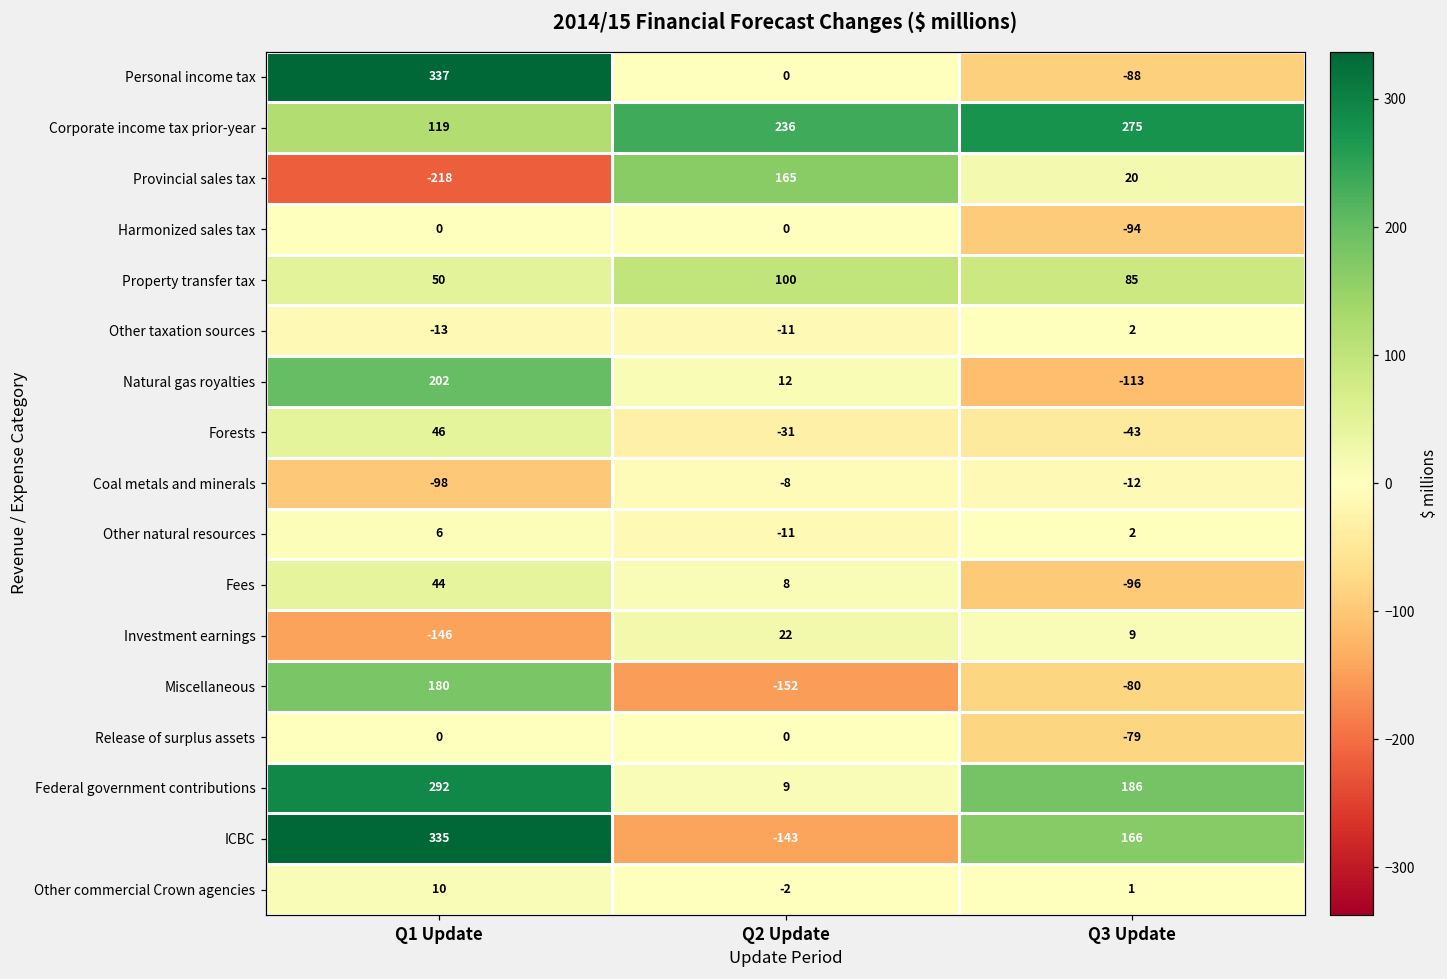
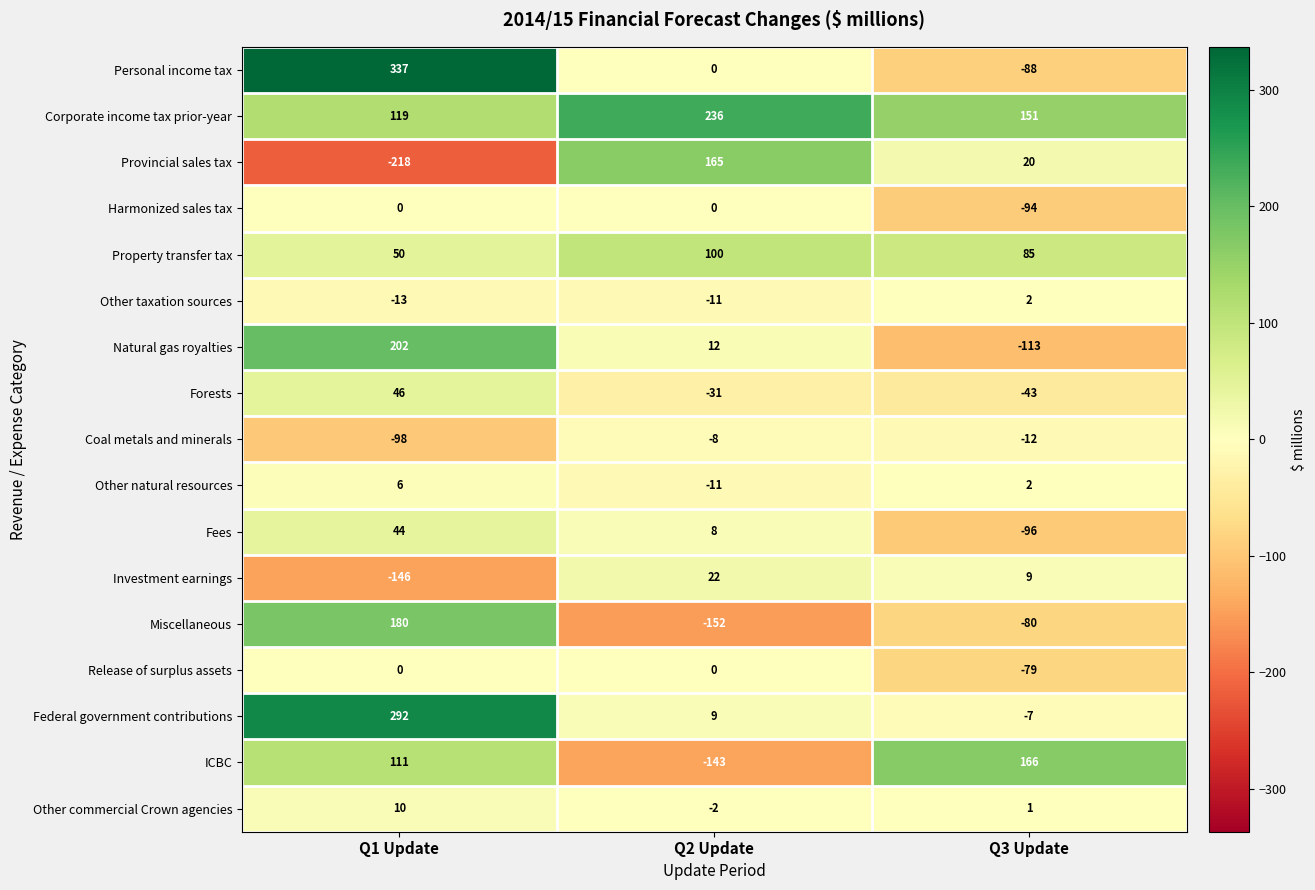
Corporate income tax prior-year, Q3 Update: 275 -> 151
Federal government contributions, Q3 Update: 186 -> -7
ICBC, Q1 Update: 335 -> 111
